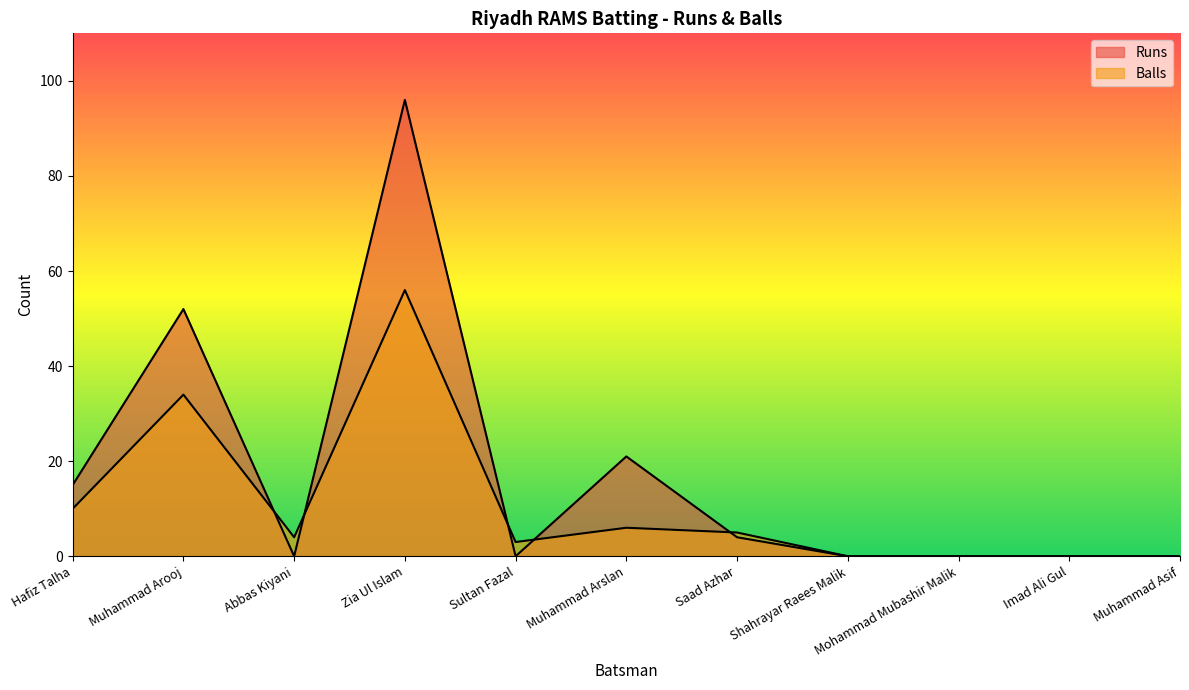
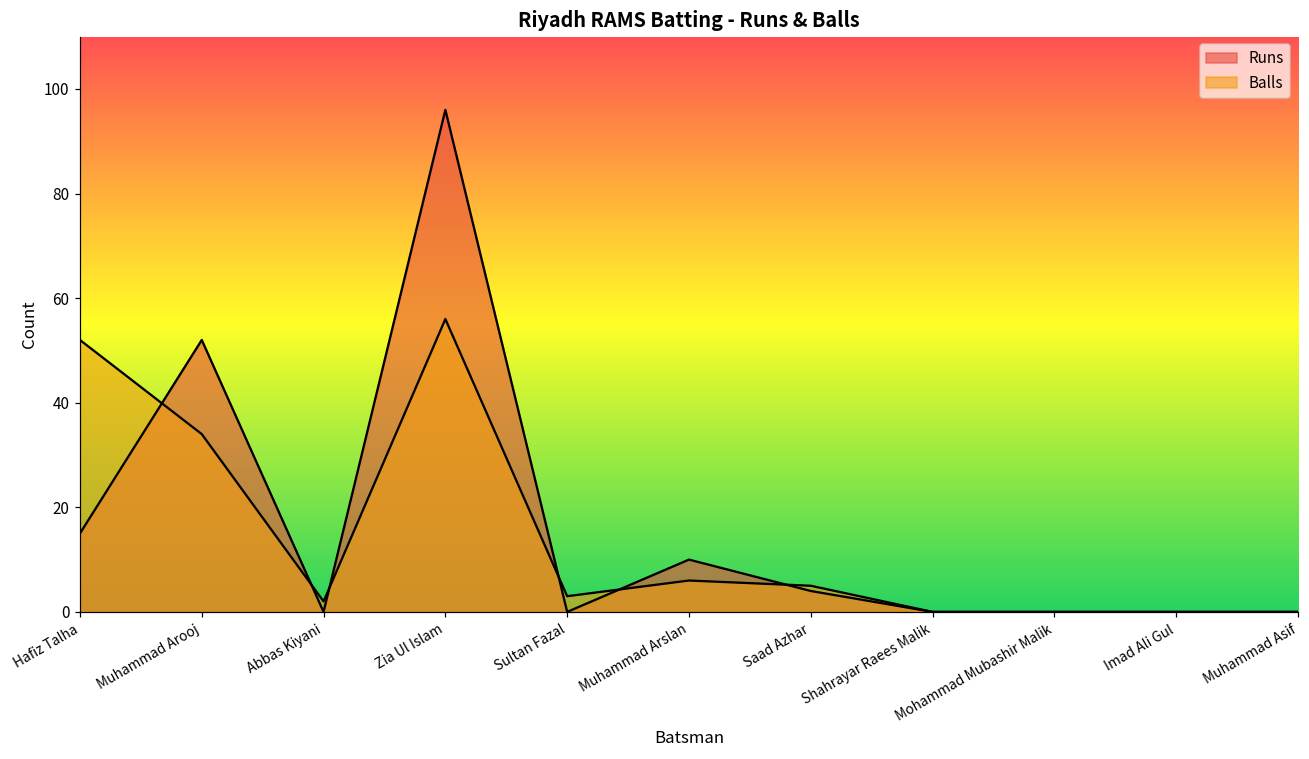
Balls, Hafiz Talha: 10 -> 52
Balls, Abbas Kiyani: 4 -> 2
Runs, Muhammad Arslan: 21 -> 10
